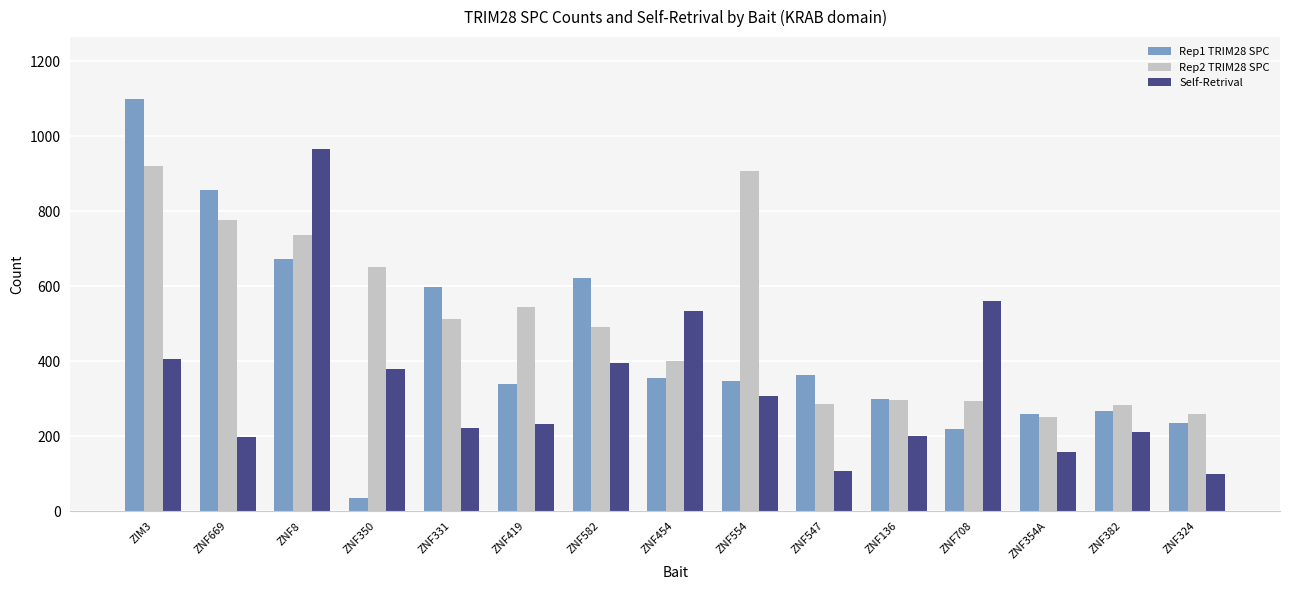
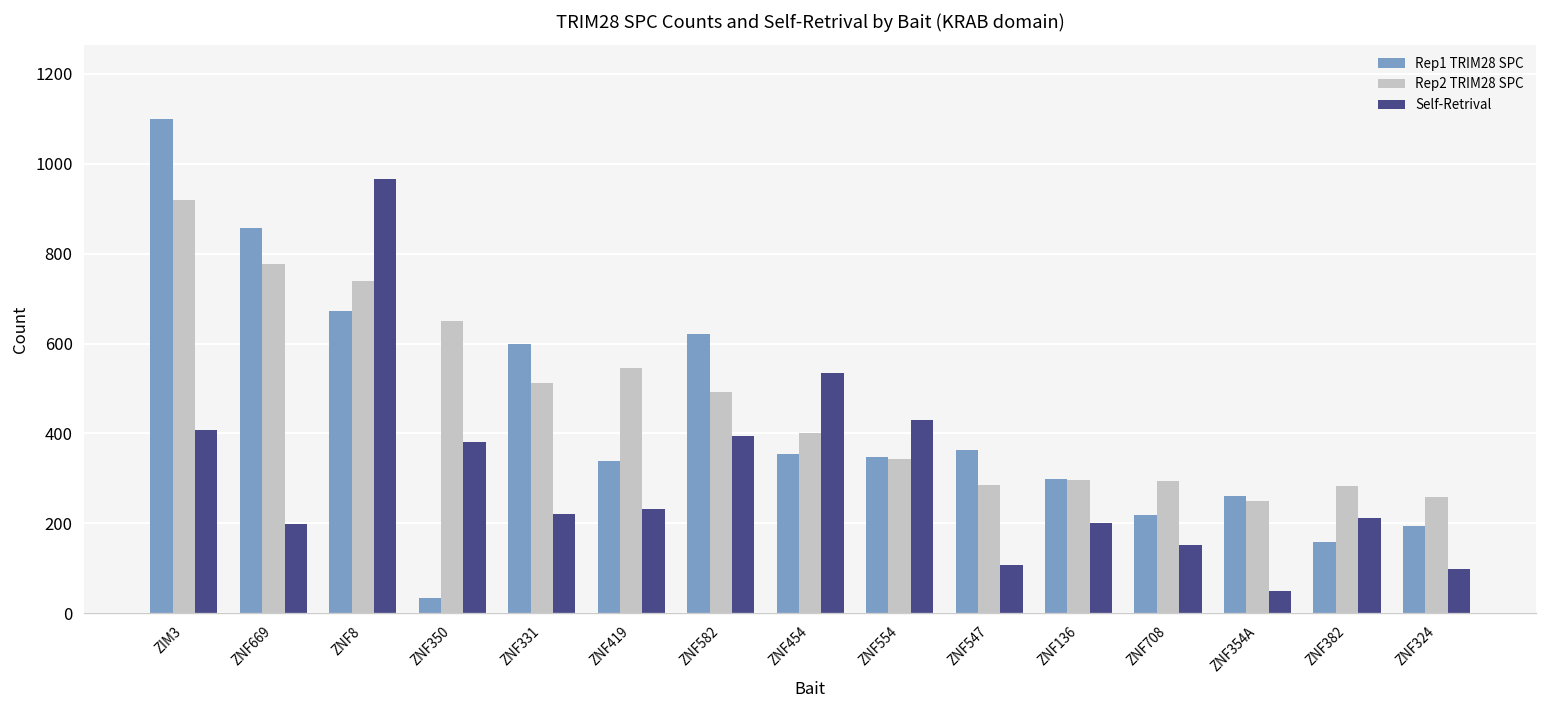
Rep2 TRIM28 SPC, ZNF554: 910 -> 340
Self-Retrival, ZNF554: 310 -> 430
Self-Retrival, ZNF708: 560 -> 150
Self-Retrival, ZNF354A: 160 -> 50
Rep1 TRIM28 SPC, ZNF382: 270 -> 160
Rep1 TRIM28 SPC, ZNF324: 240 -> 190
